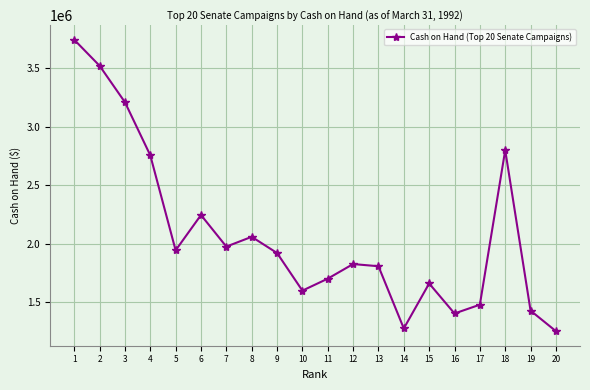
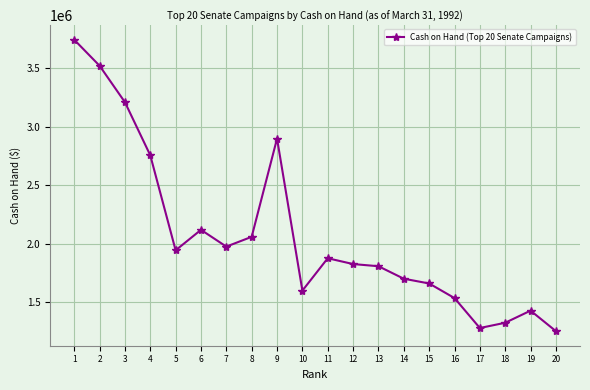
6: 2240000 -> 2120000
9: 1920000 -> 2900000
11: 1700000 -> 1880000
14: 1280000 -> 1700000
16: 1400000 -> 1530000
17: 1480000 -> 1280000
18: 2800000 -> 1320000
